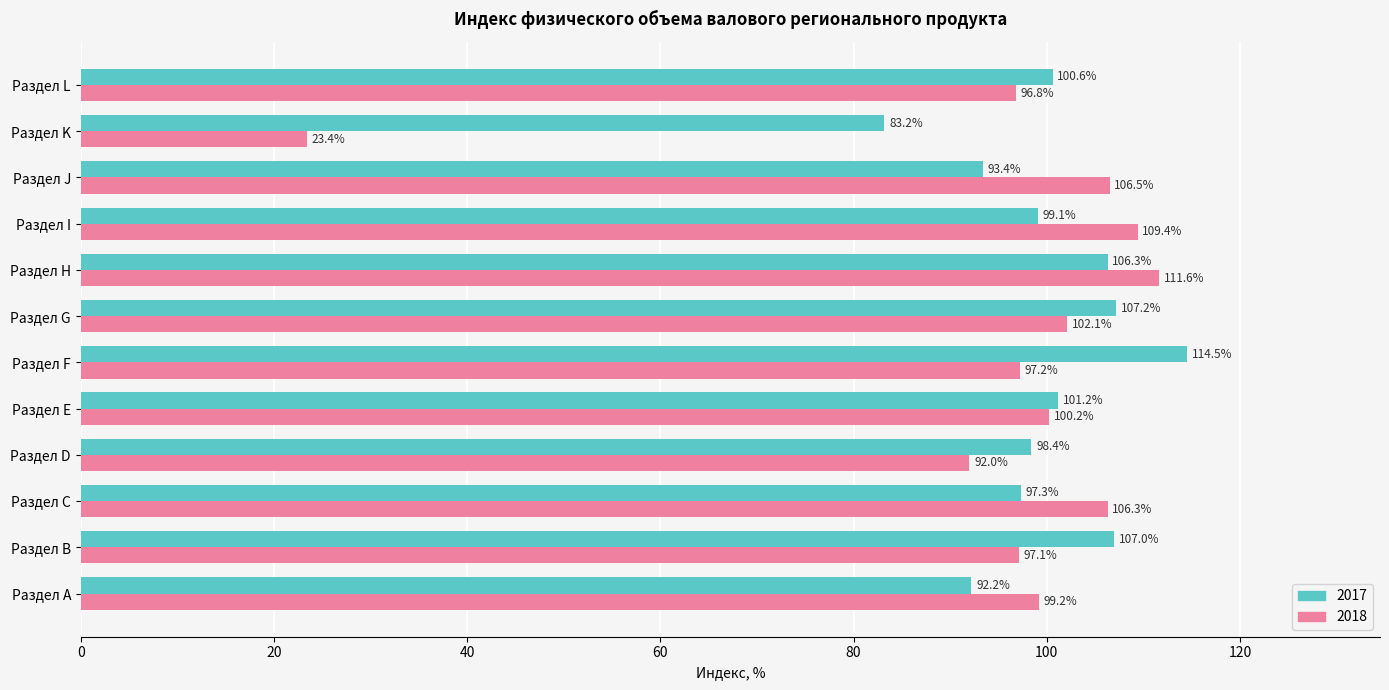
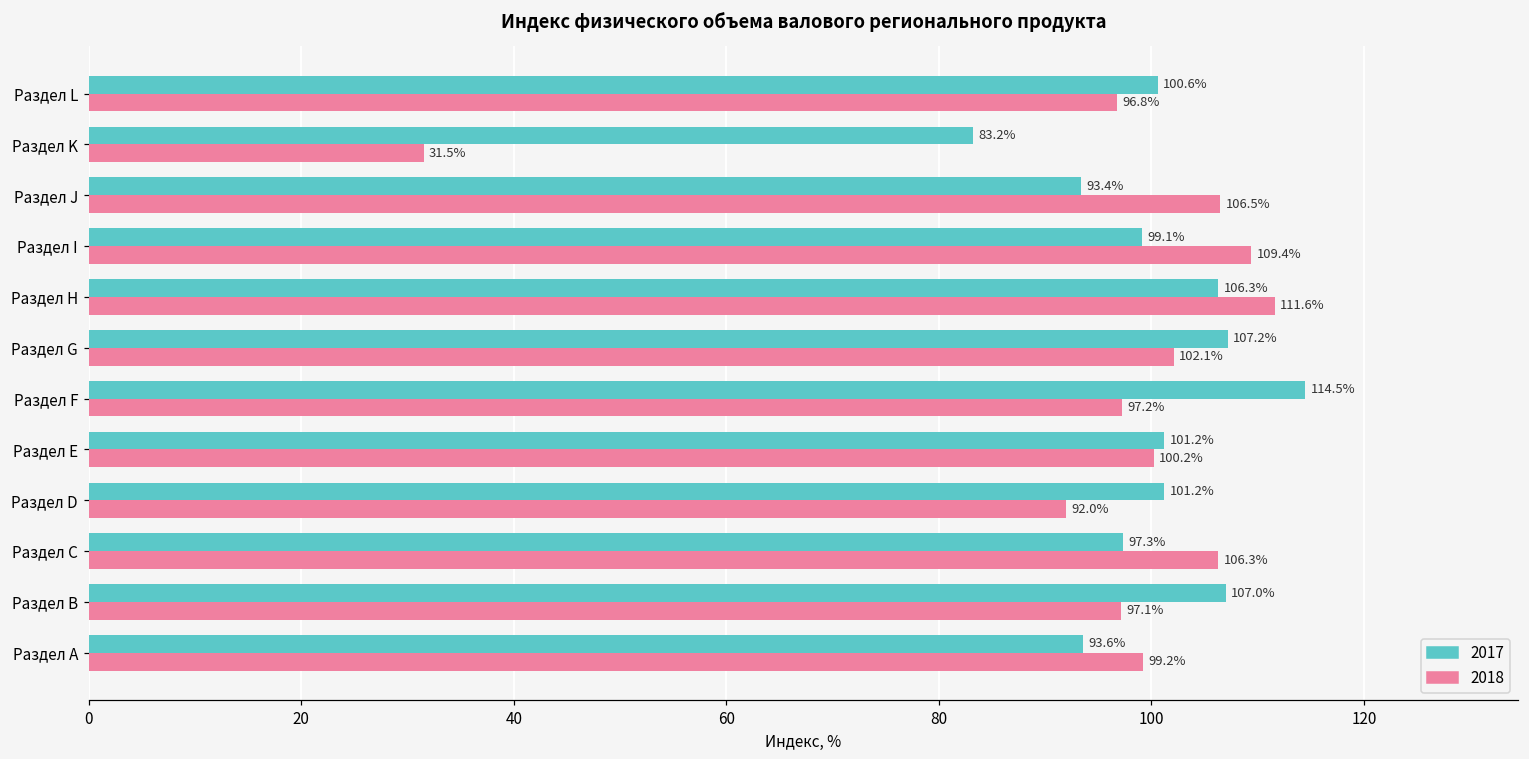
2018, Раздел K: 23.4% -> 31.5%
2017, Раздел D: 98.4% -> 101.2%
2017, Раздел A: 92.2% -> 93.6%
